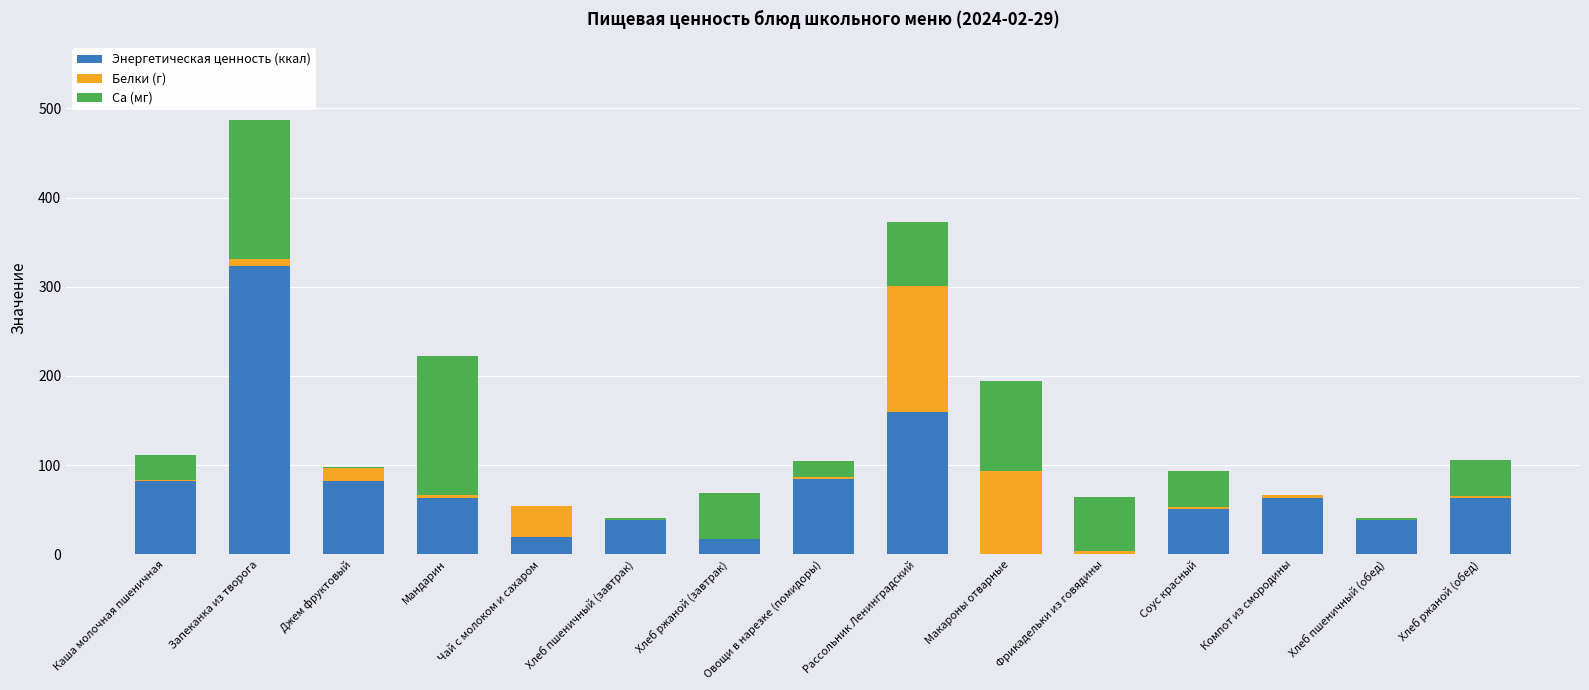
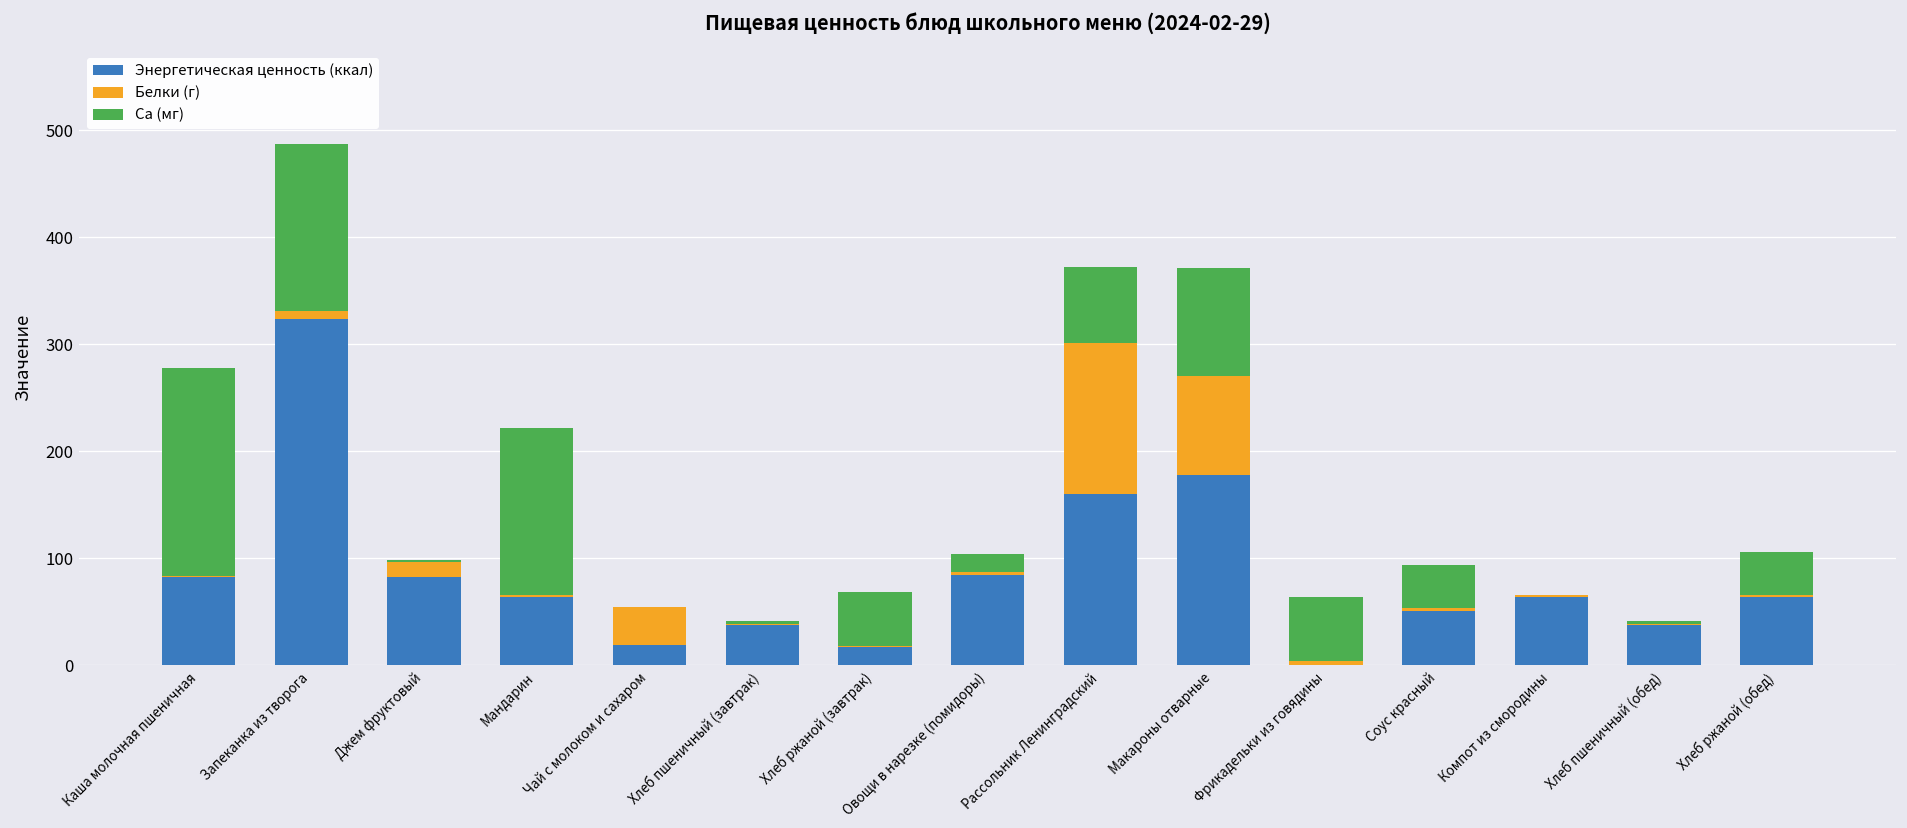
Са (мг), Каша молочная пшеничная: 30 -> 190
Энергетическая ценность (ккал), Макароны отварные: 0 -> 180
